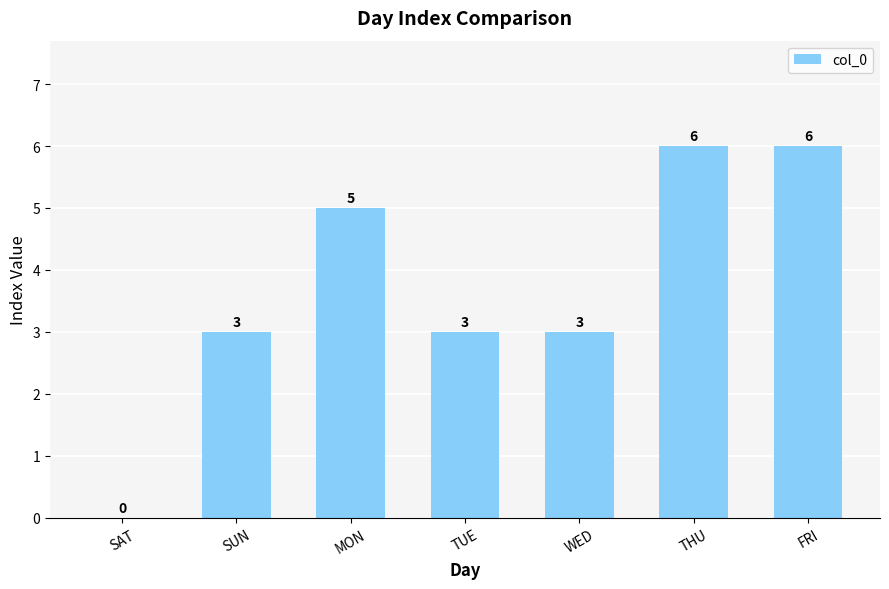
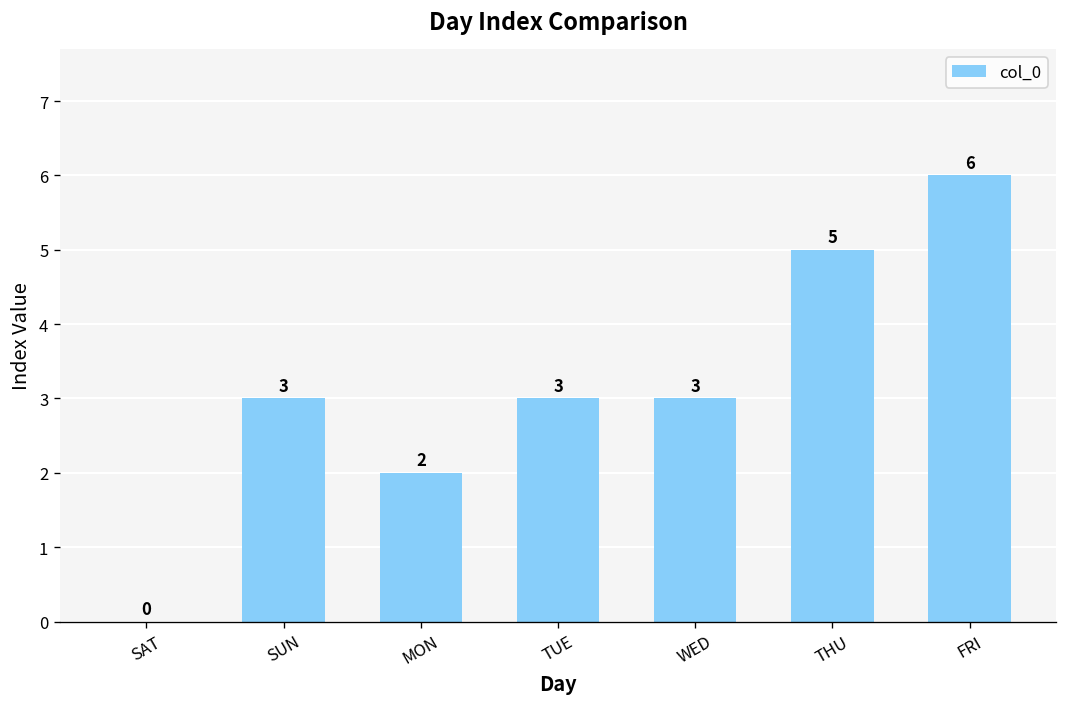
MON: 5 -> 2
THU: 6 -> 5
